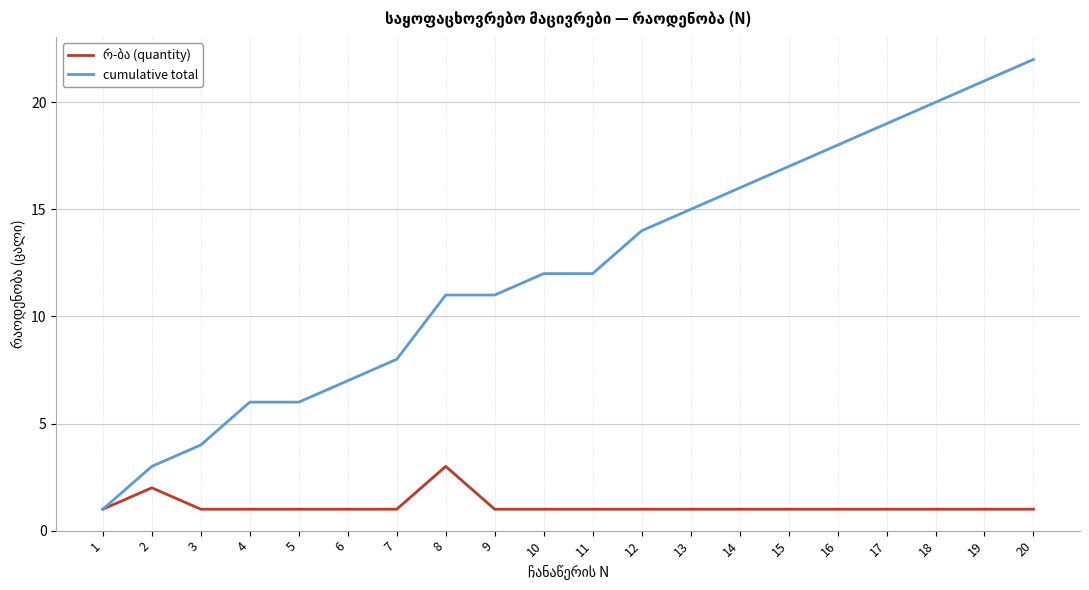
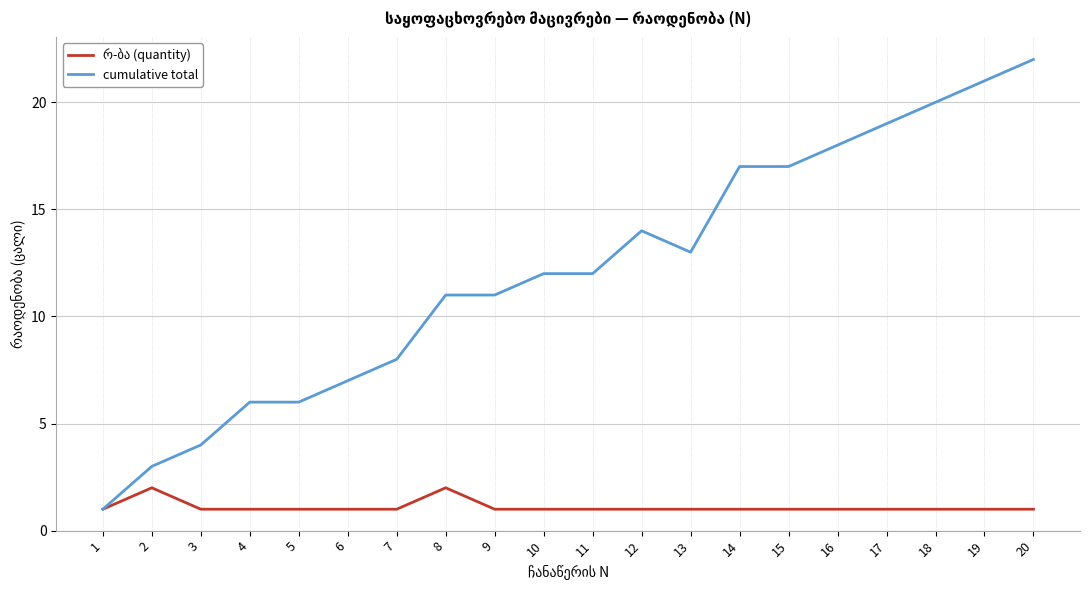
რ-ბა (quantity), 8: 3 -> 2
cumulative total, 13: 15 -> 13
cumulative total, 14: 16 -> 17
